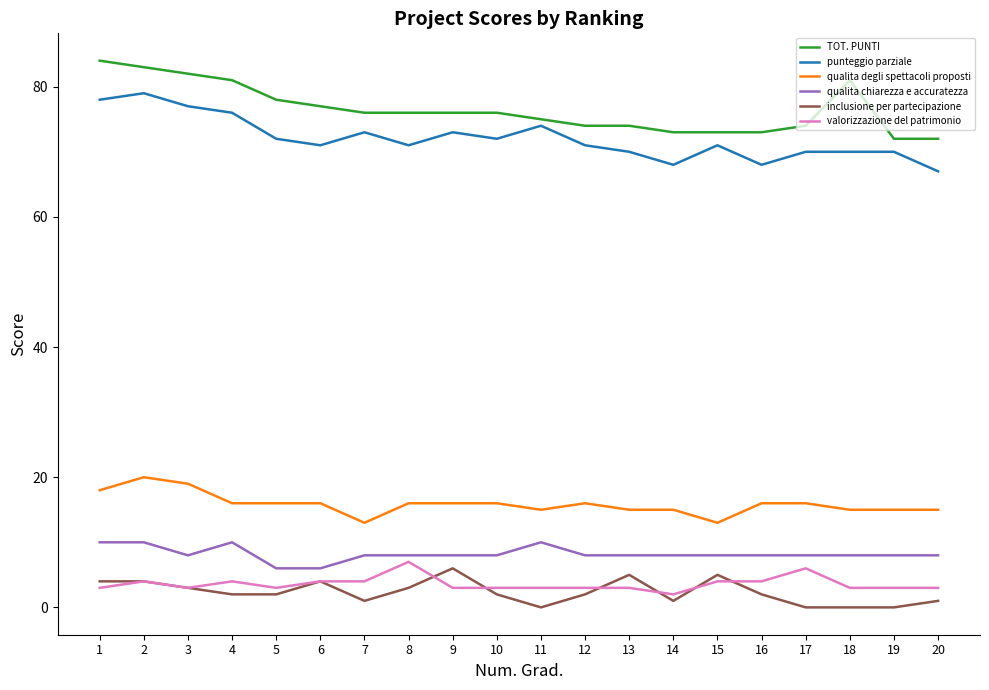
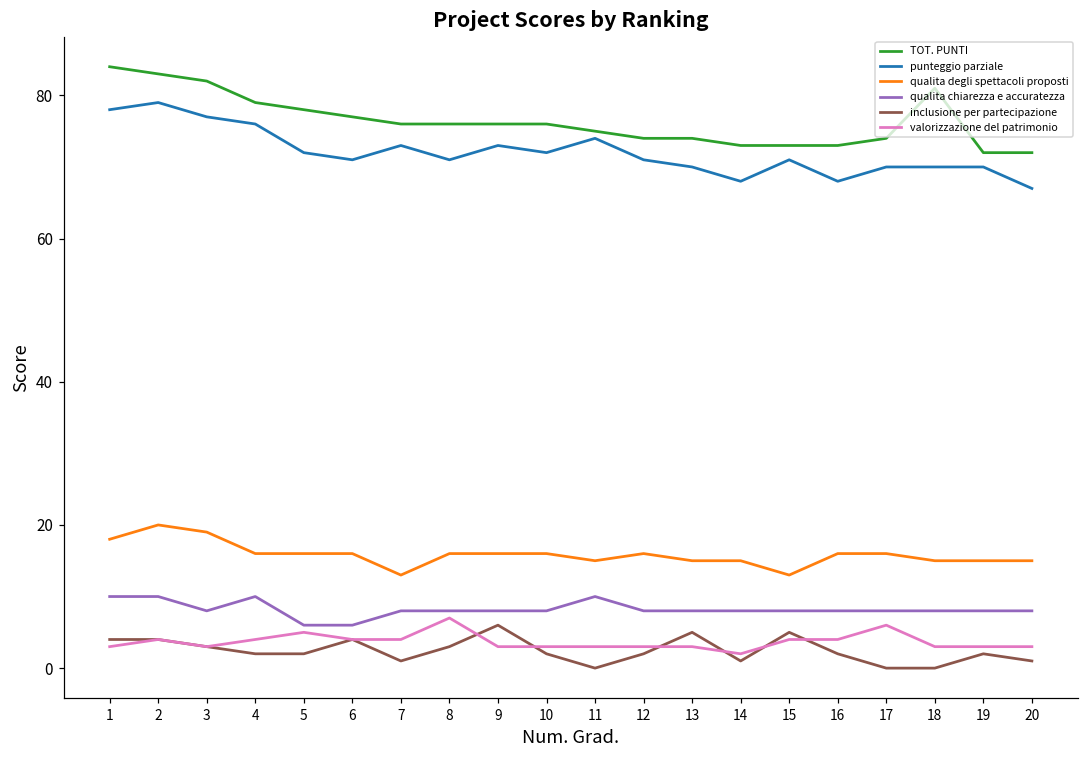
TOT. PUNTI, 4: 81 -> 79
valorizzazione del patrimonio, 5: 3 -> 5
inclusione per partecipazione, 19: 0 -> 2
